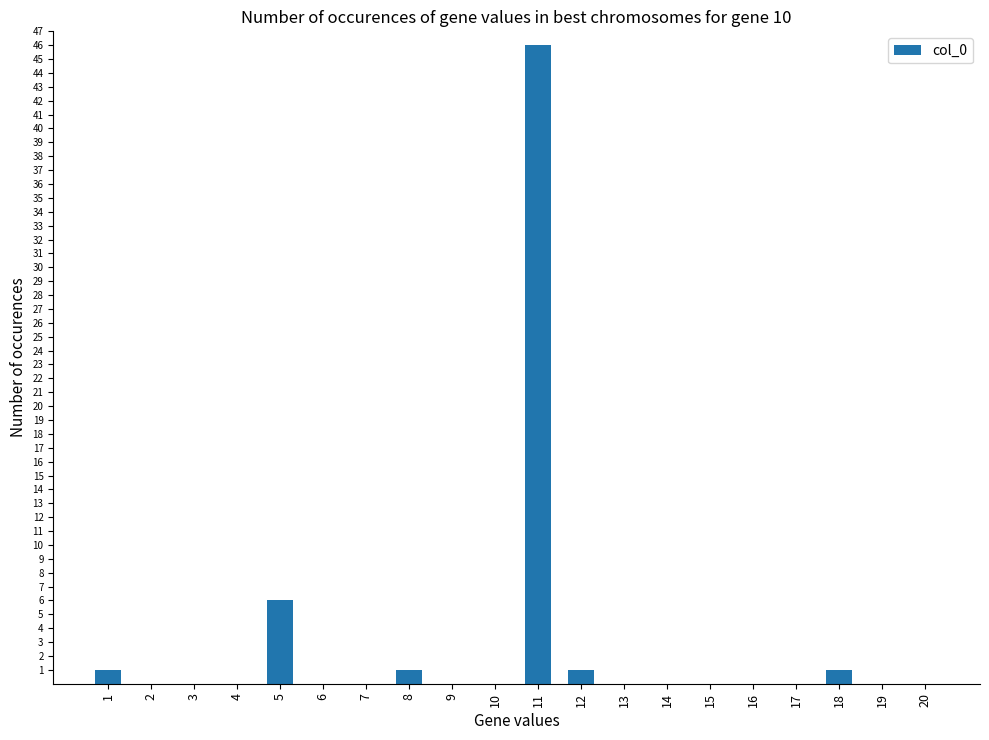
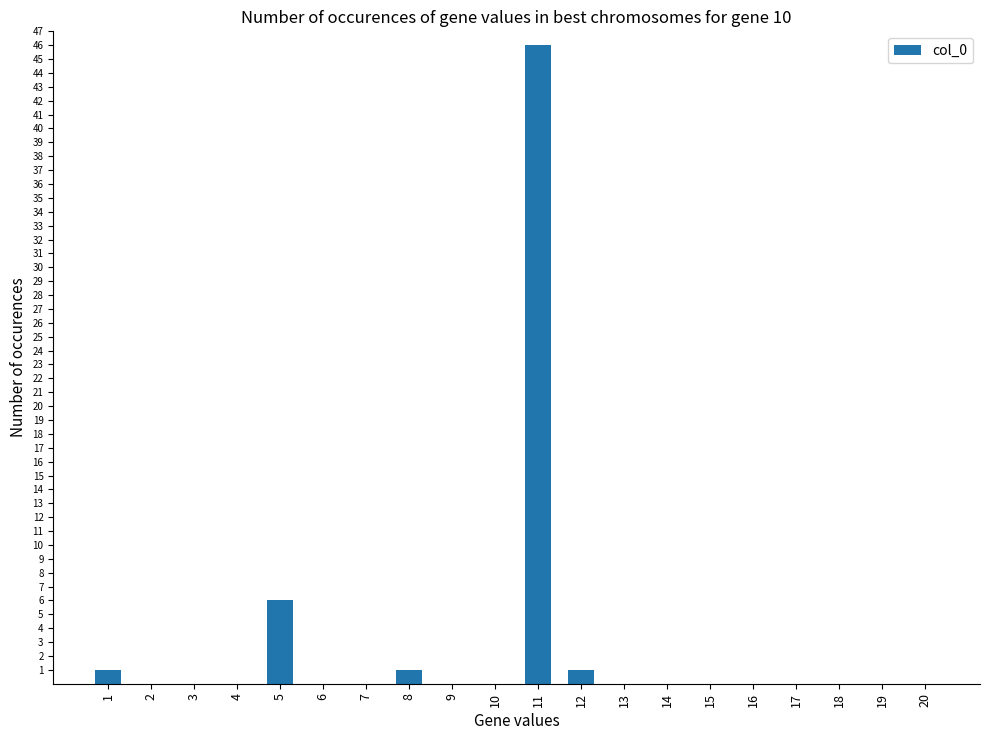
18: 1 -> 0
